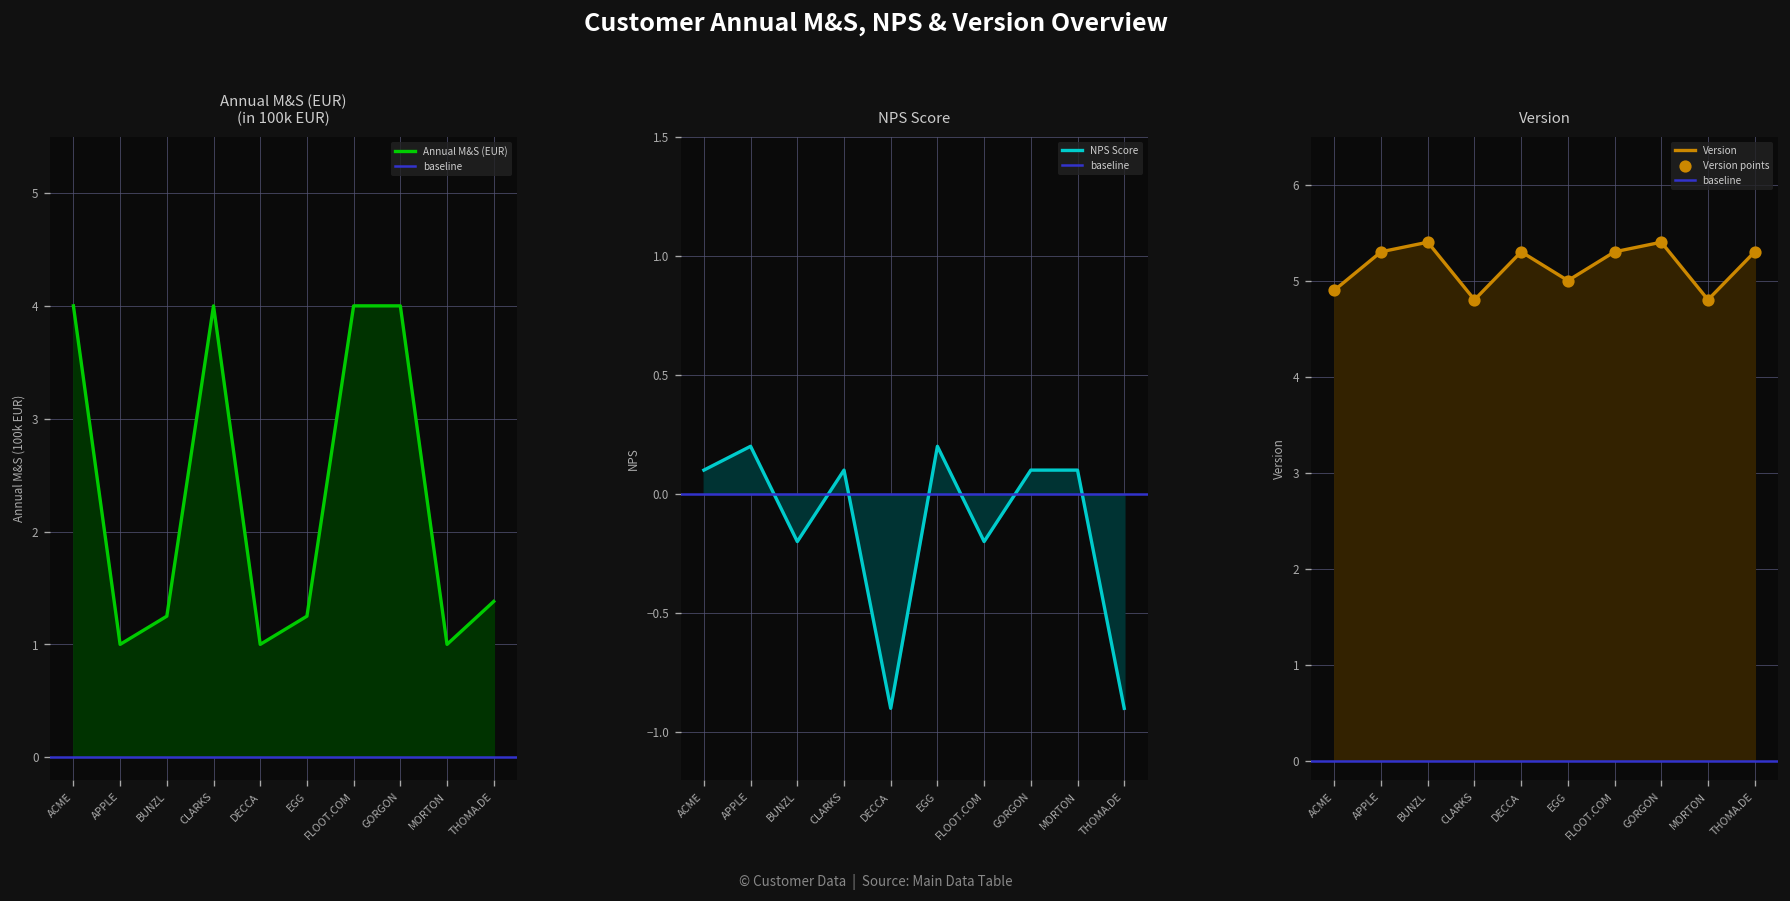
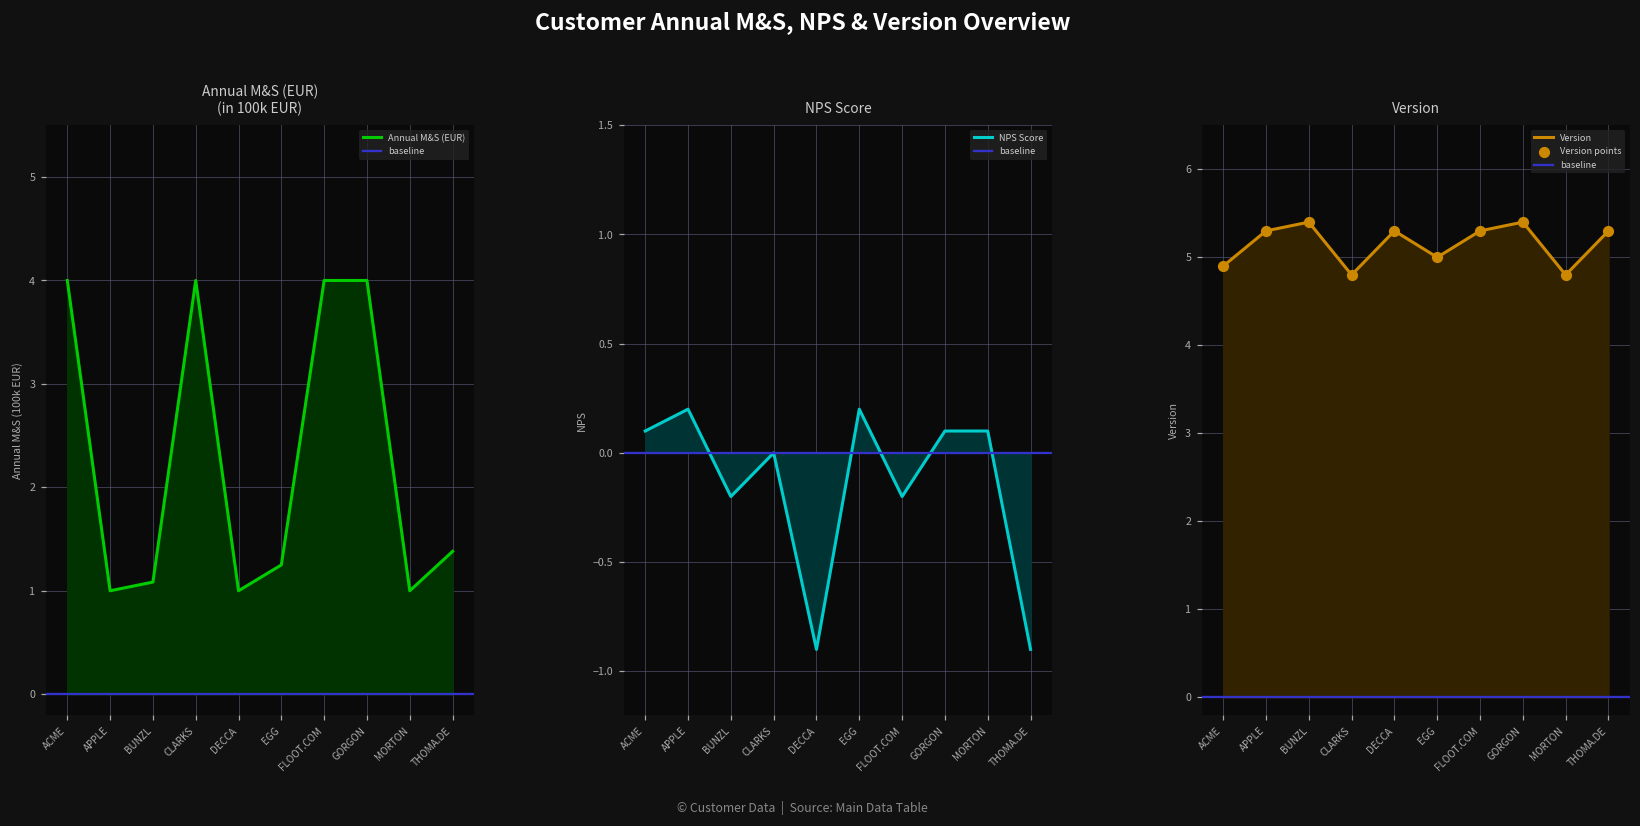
Annual M&S (EUR) (in 100k EUR), BUNZL: 1.3 -> 1.1
NPS Score, NPS Score, CLARKS: 0.1 -> 0.0
